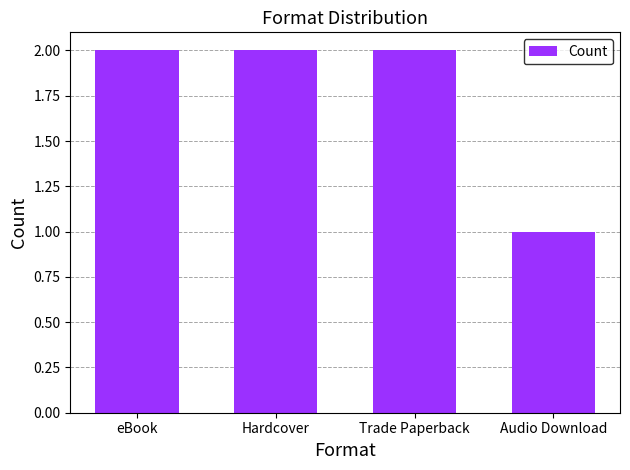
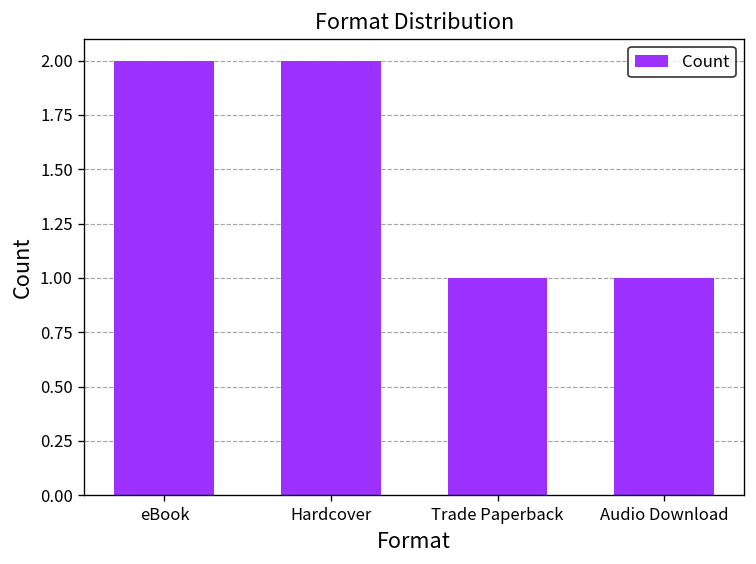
Trade Paperback: 2 -> 1
